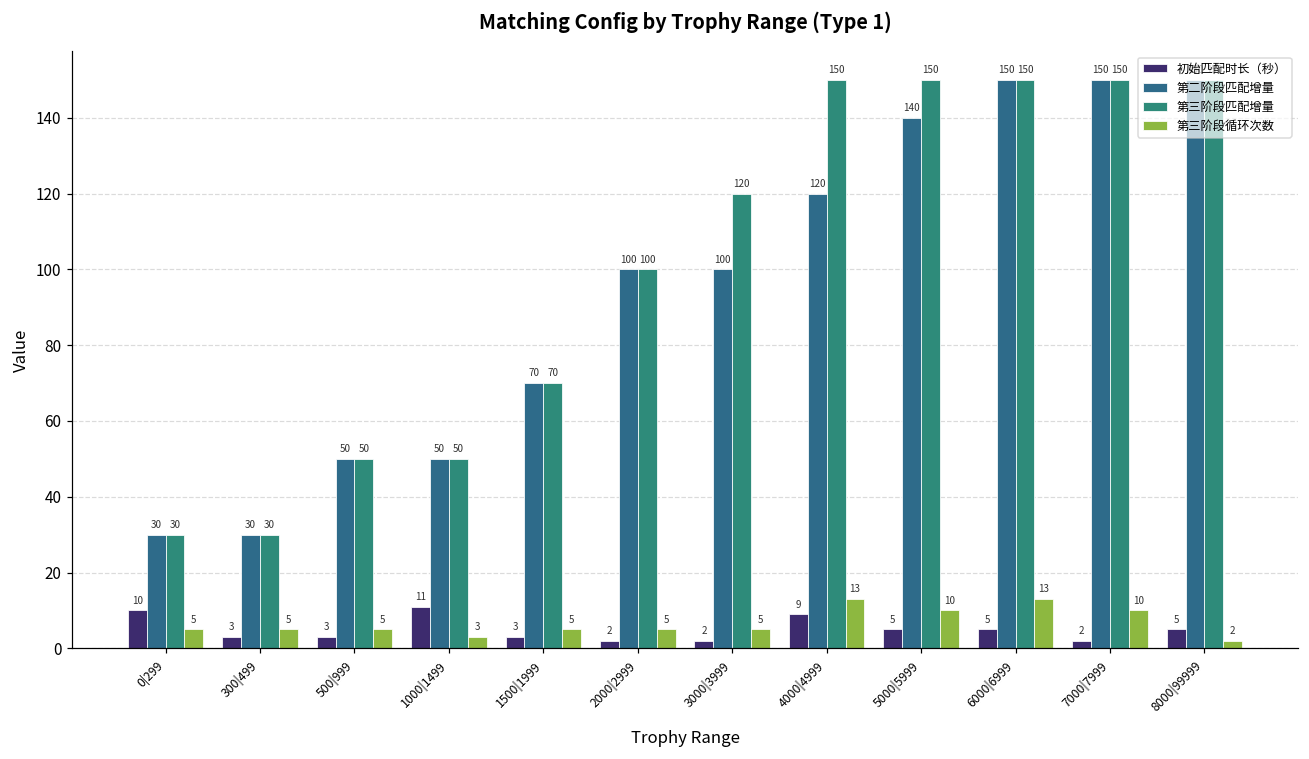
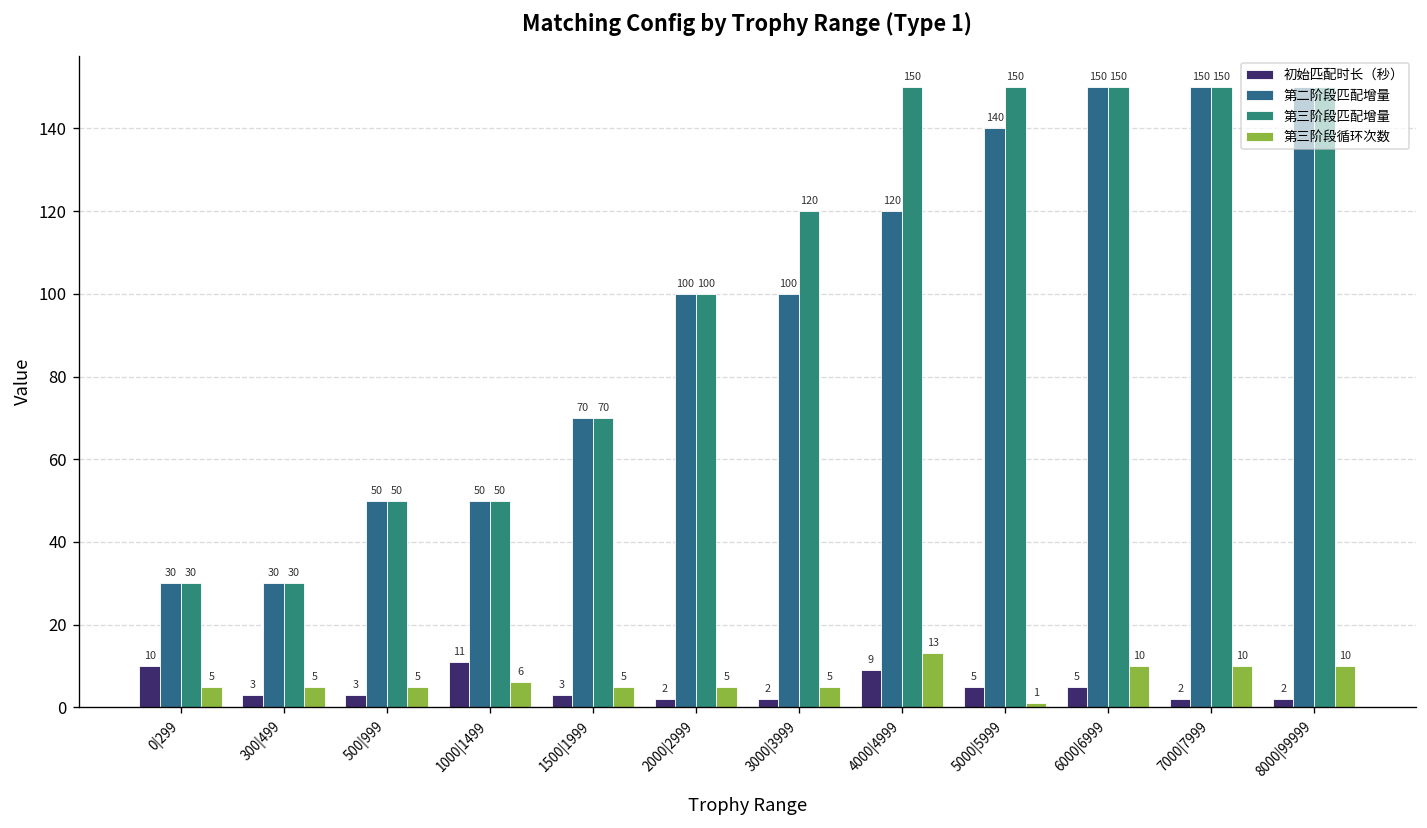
第三阶段循环次数, 1000|1499: 3 -> 6
第三阶段循环次数, 5000|5999: 10 -> 1
第三阶段循环次数, 6000|6999: 13 -> 10
初始匹配时长（秒）, 8000|99999: 5 -> 2
第三阶段循环次数, 8000|99999: 2 -> 10
